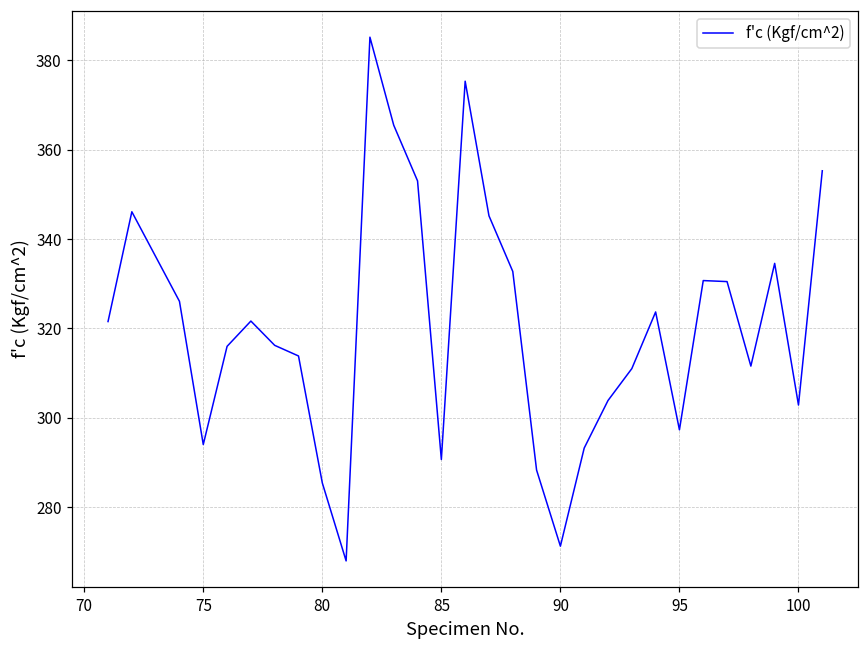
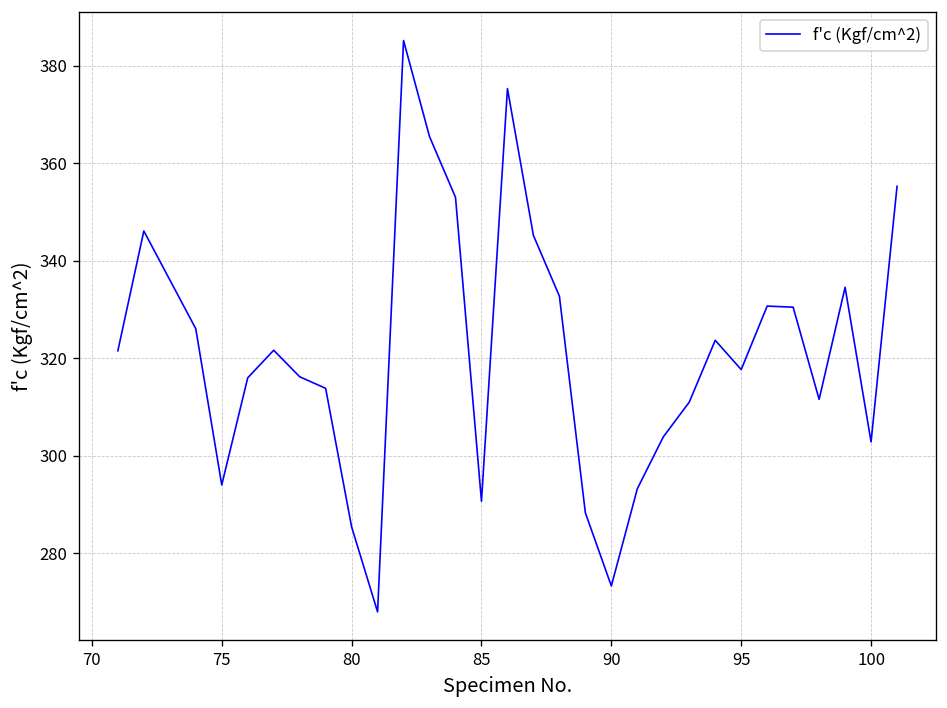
90: 271 -> 273
95: 297 -> 318
